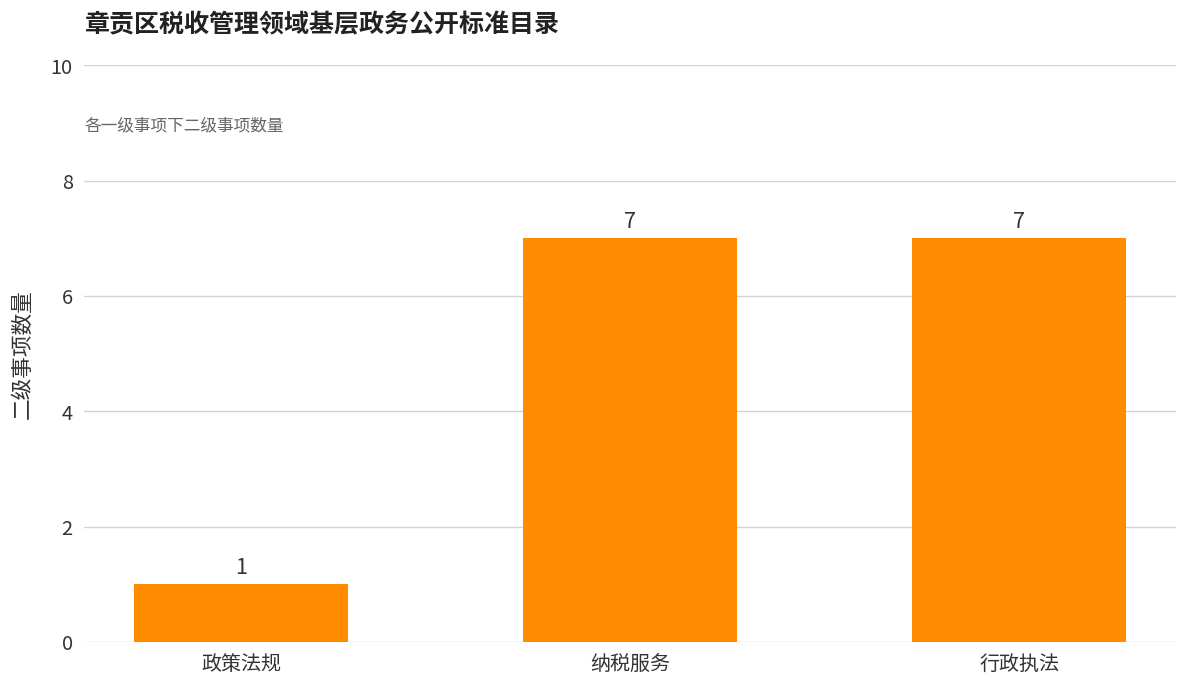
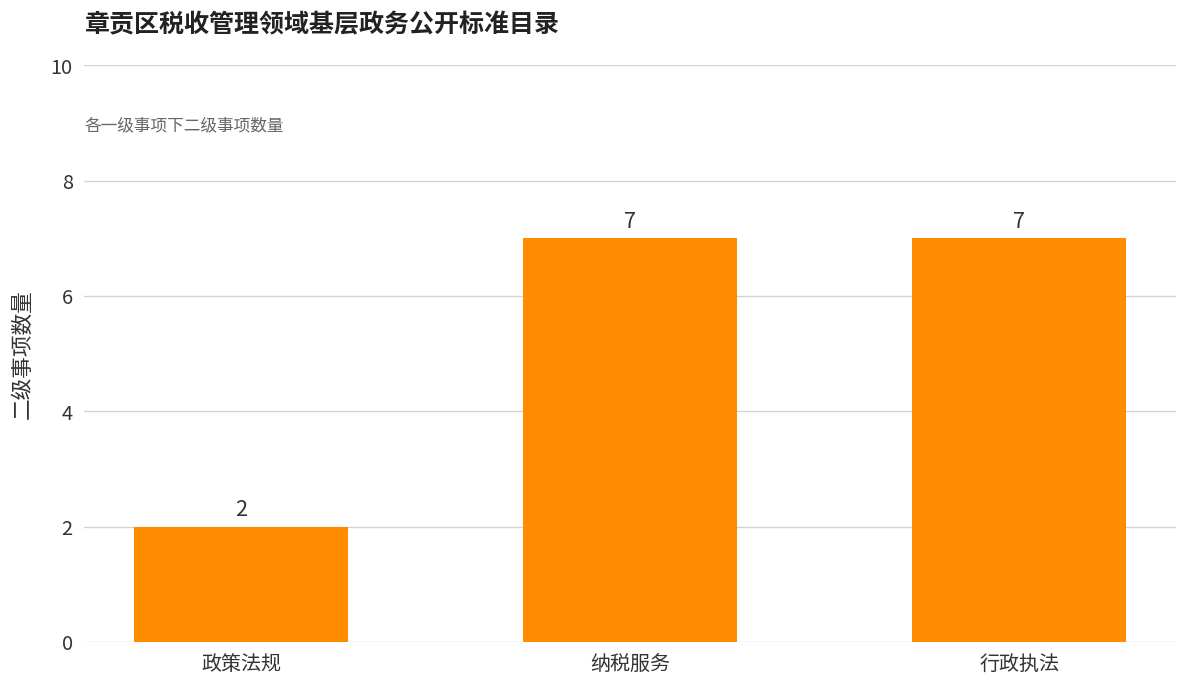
政策法规: 1 -> 2
